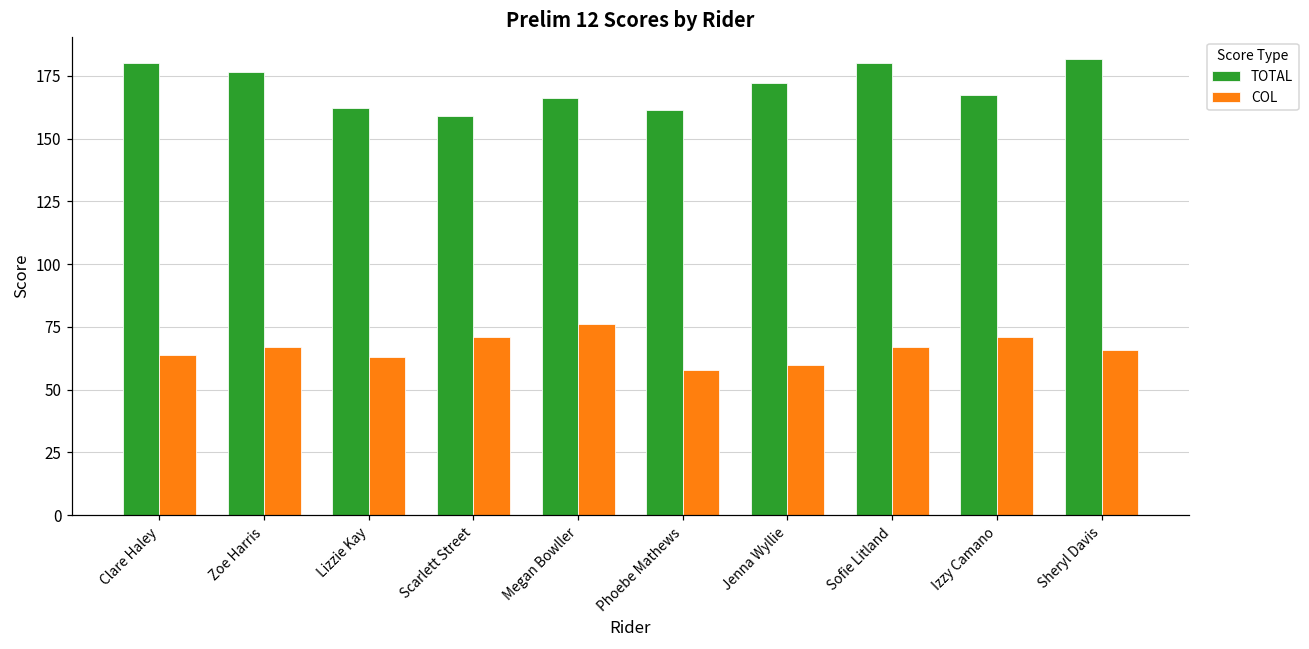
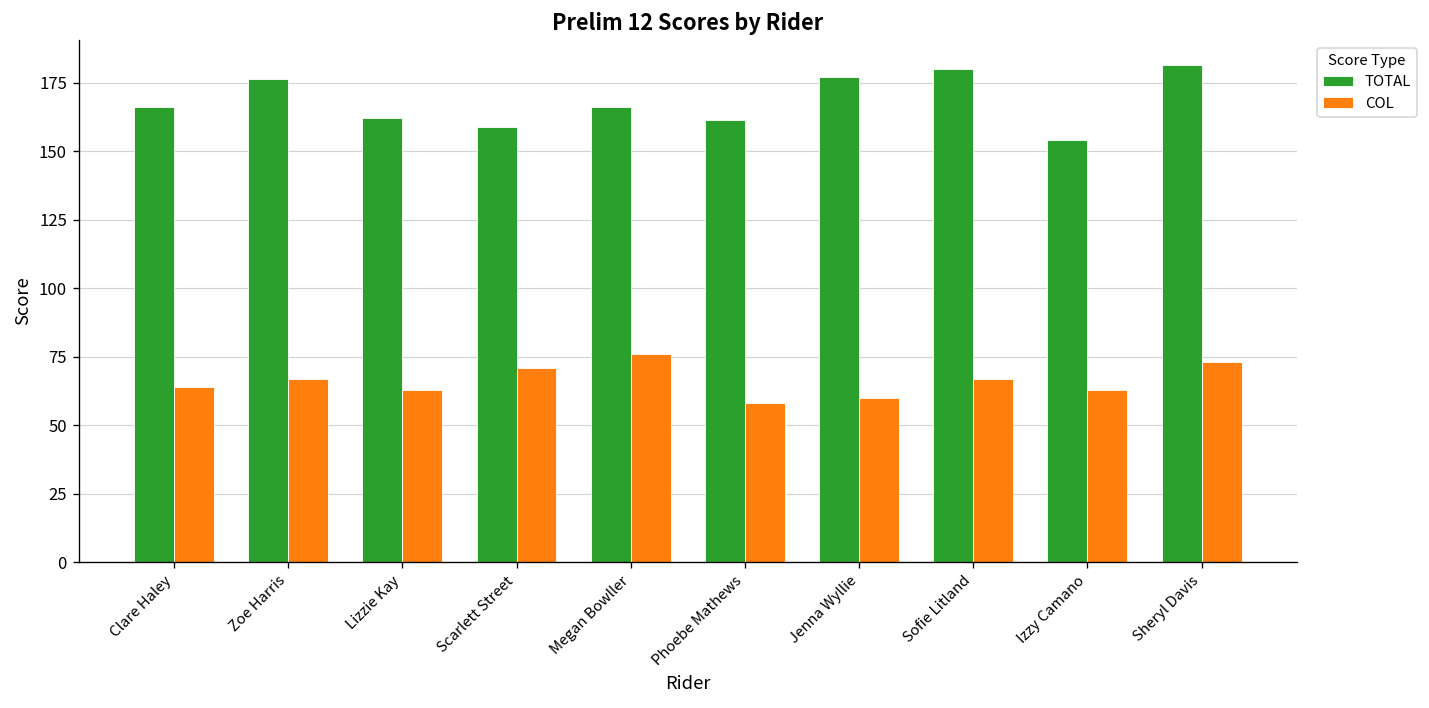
TOTAL, Clare Haley: 180 -> 166
TOTAL, Jenna Wyllie: 172 -> 177
TOTAL, Izzy Camano: 168 -> 154
COL, Izzy Camano: 71 -> 63
COL, Sheryl Davis: 66 -> 73
